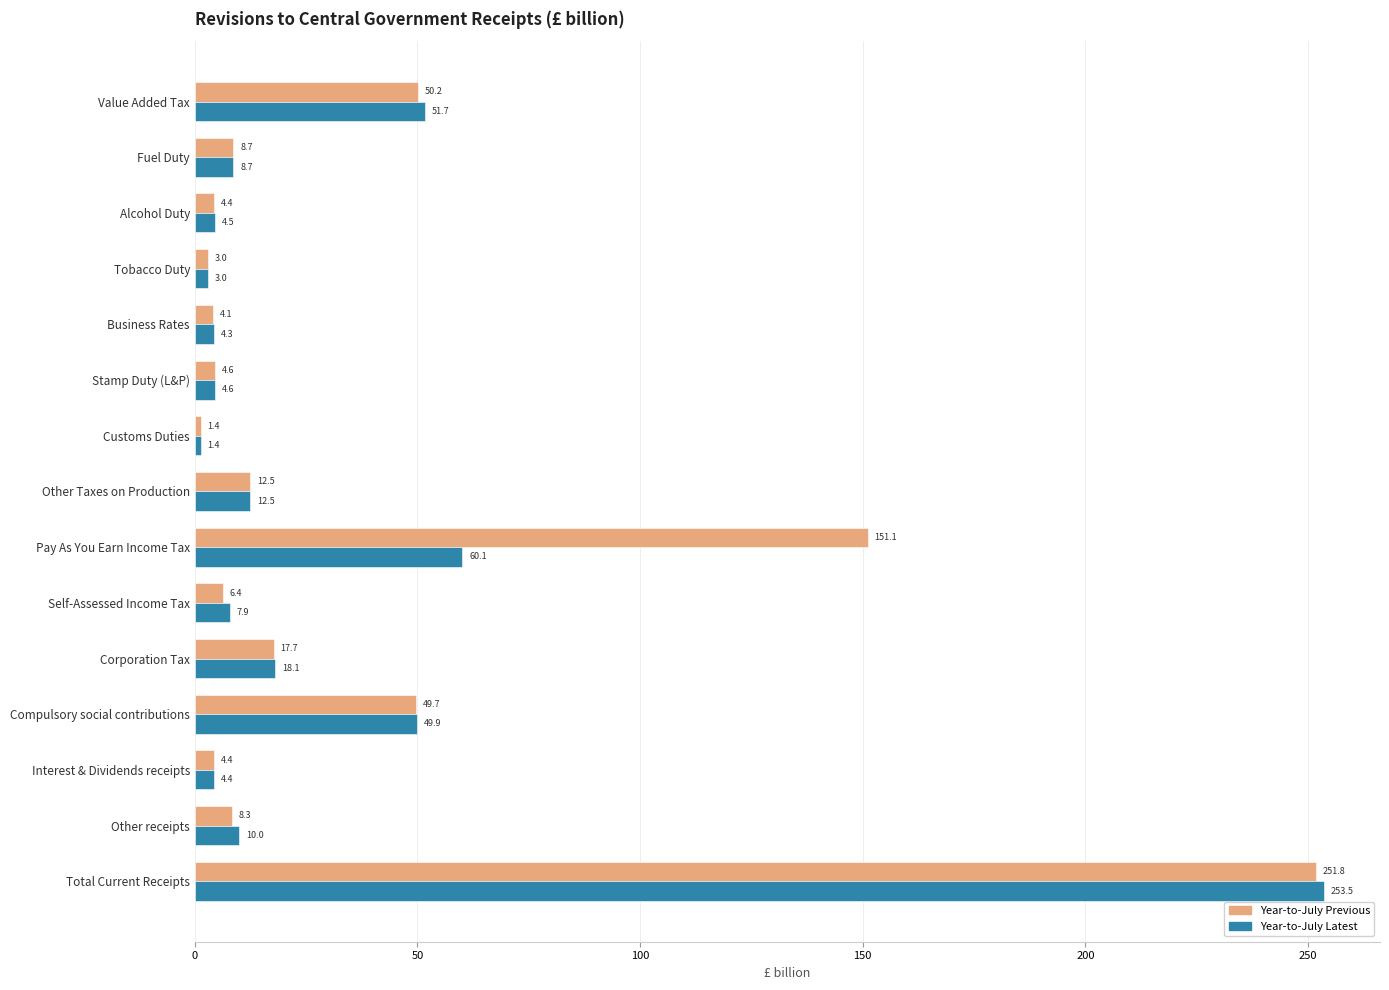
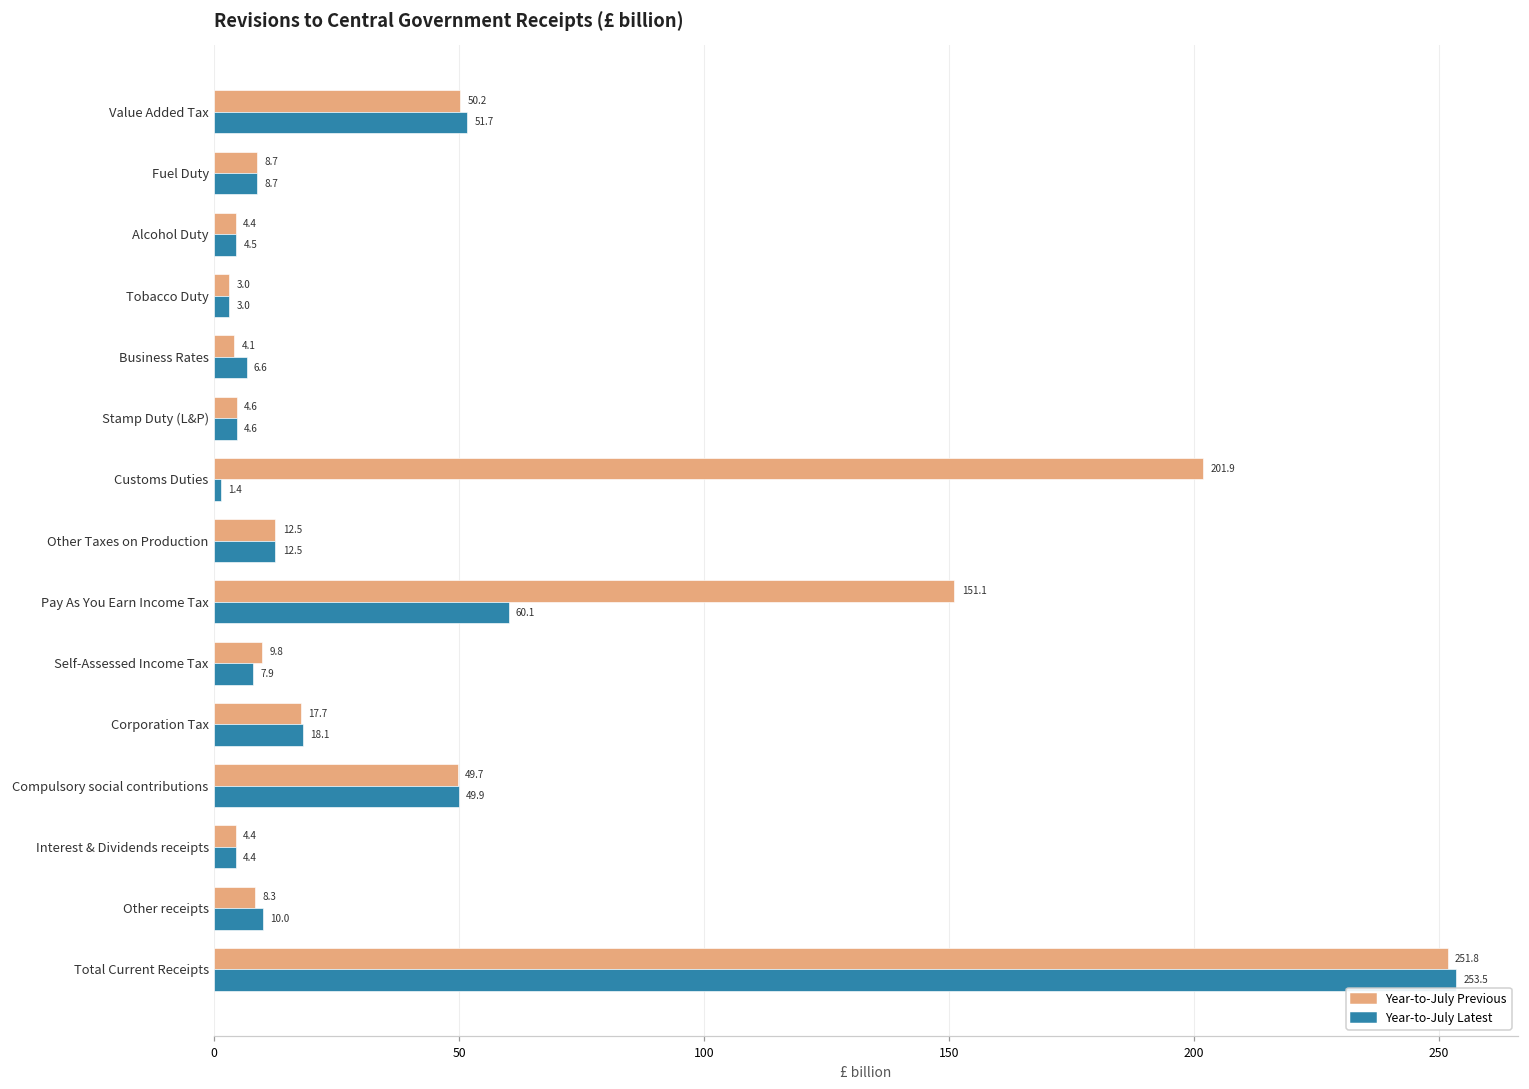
Year-to-July Latest, Business Rates: 4.3 -> 6.6
Year-to-July Previous, Customs Duties: 1.4 -> 201.9
Year-to-July Previous, Self-Assessed Income Tax: 6.4 -> 9.8
